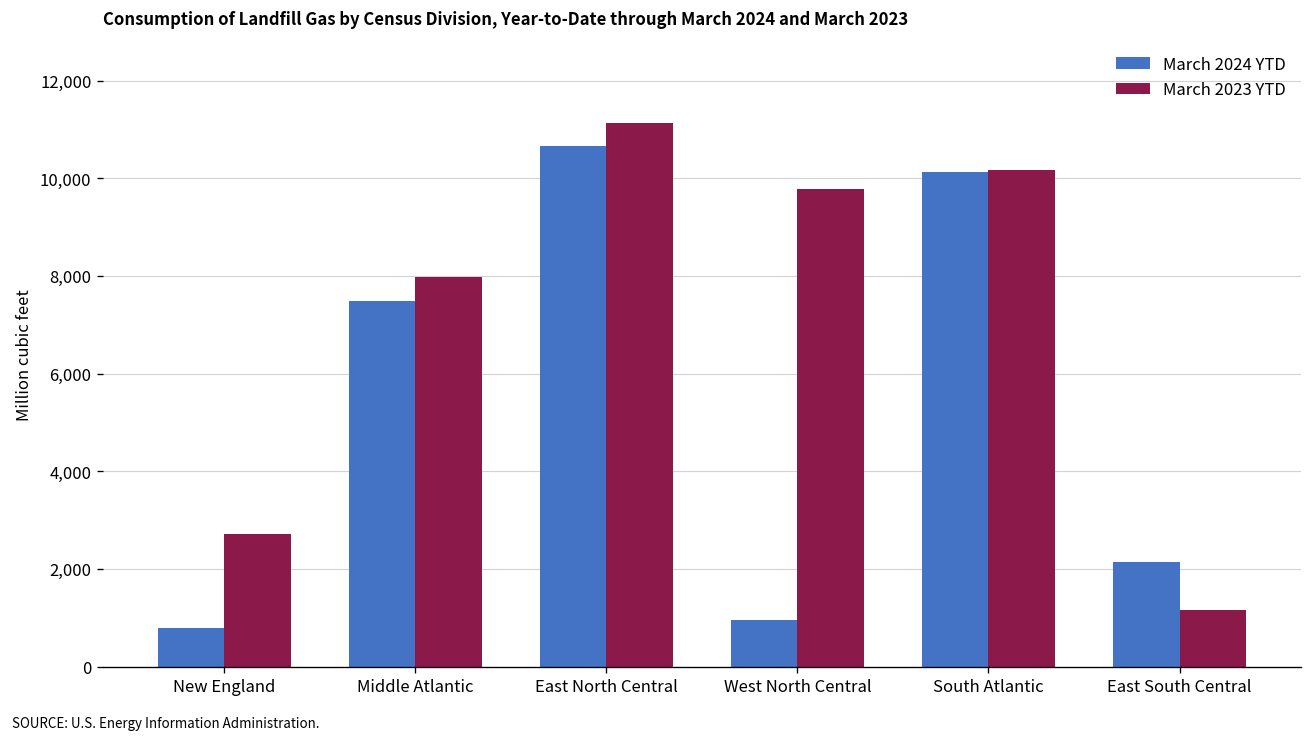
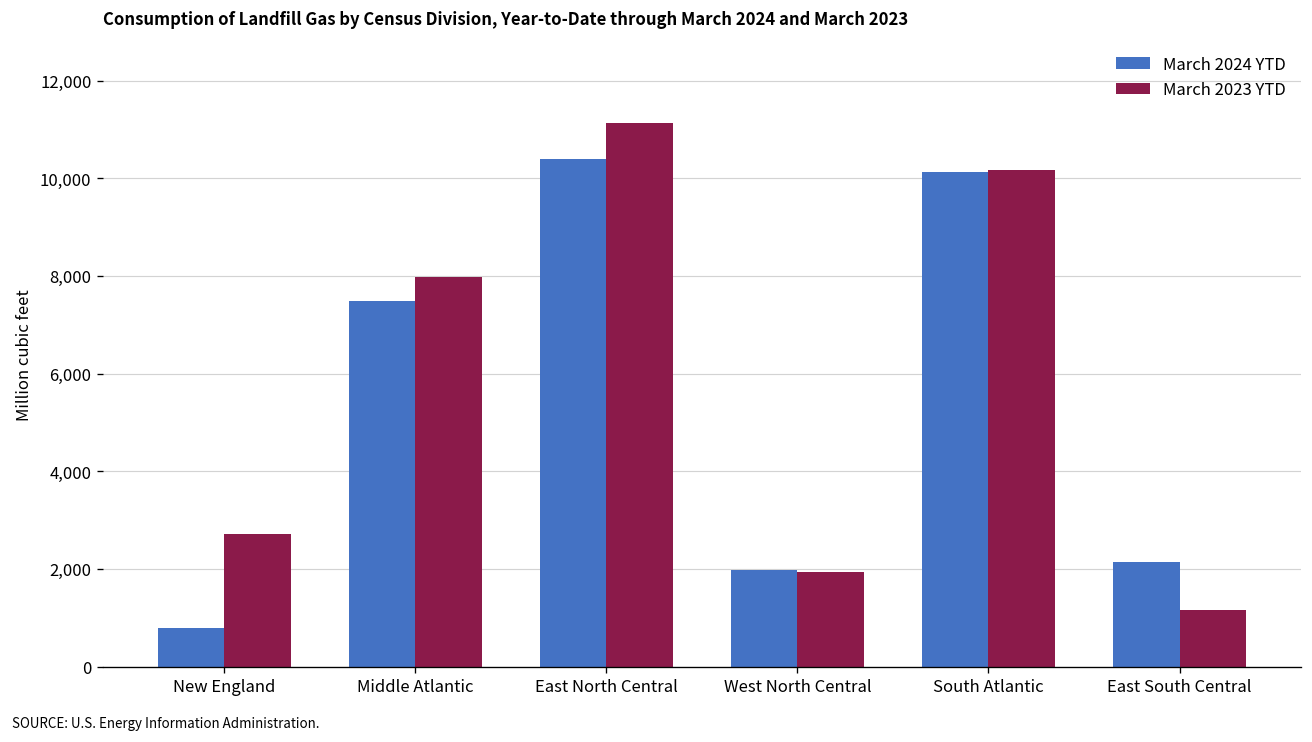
March 2024 YTD, East North Central: 10,700 -> 10,400
March 2024 YTD, West North Central: 1,000 -> 2,000
March 2023 YTD, West North Central: 9,800 -> 1,900
